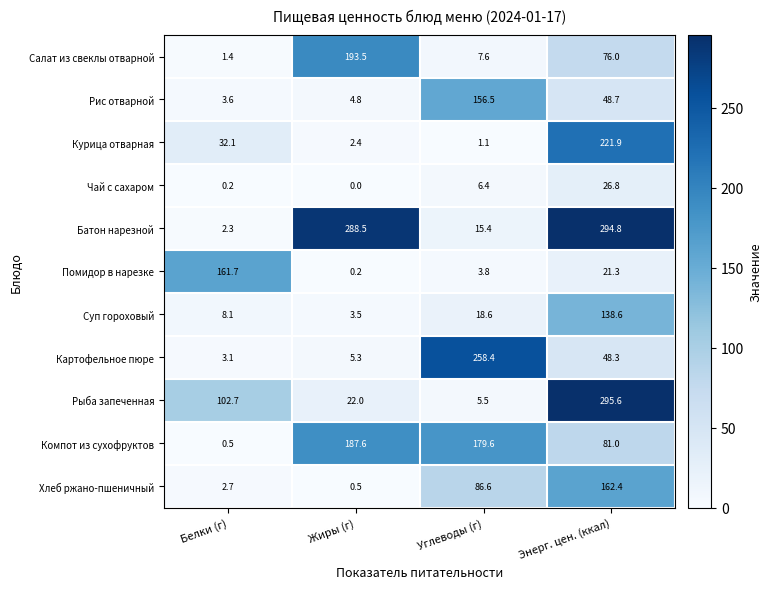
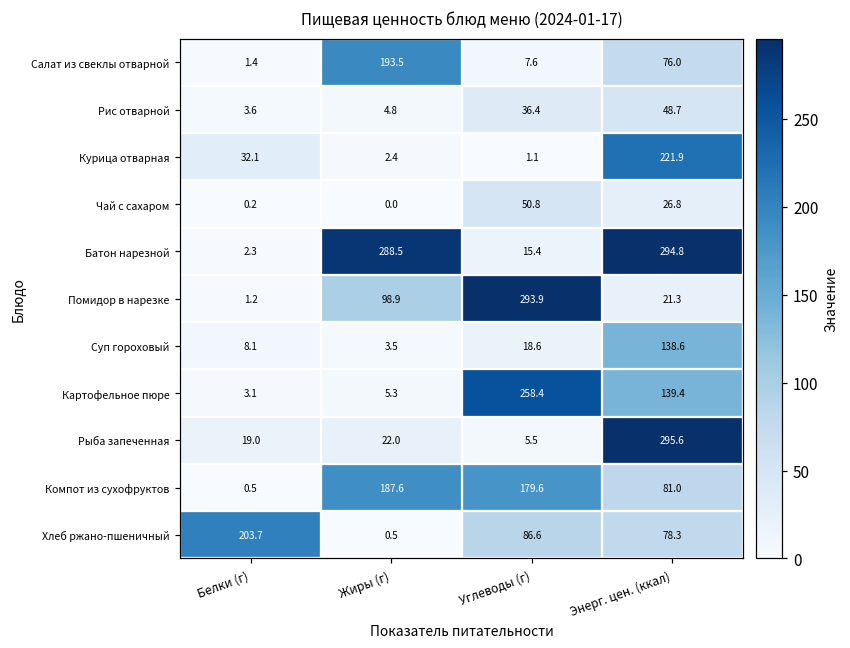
Рис отварной, Углеводы (г): 156.5 -> 36.4
Чай с сахаром, Углеводы (г): 6.4 -> 50.8
Помидор в нарезке, Белки (г): 161.7 -> 1.2
Помидор в нарезке, Жиры (г): 0.2 -> 98.9
Помидор в нарезке, Углеводы (г): 3.8 -> 293.9
Картофельное пюре, Энерг. цен. (ккал): 48.3 -> 139.4
Рыба запеченная, Белки (г): 102.7 -> 19.0
Хлеб ржано-пшеничный, Белки (г): 2.7 -> 203.7
Хлеб ржано-пшеничный, Энерг. цен. (ккал): 162.4 -> 78.3
